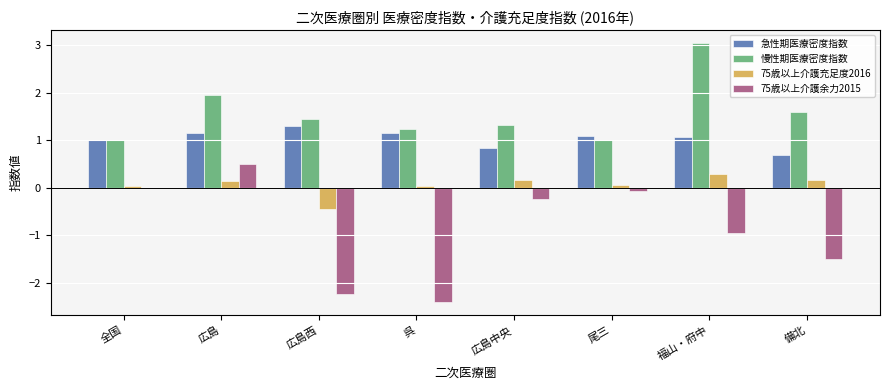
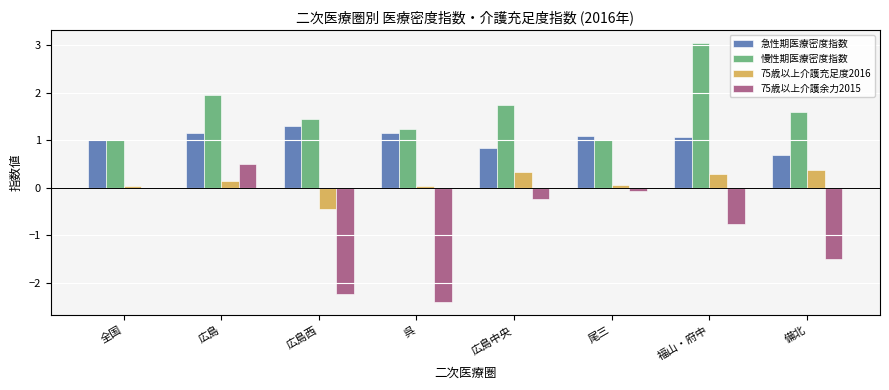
慢性期医療密度指数, 広島中央: 1.3 -> 1.7
75歳以上介護充足度2016, 広島中央: 0.2 -> 0.3
75歳以上介護余力2015, 福山・府中: -1.0 -> -0.8
75歳以上介護充足度2016, 備北: 0.2 -> 0.4
